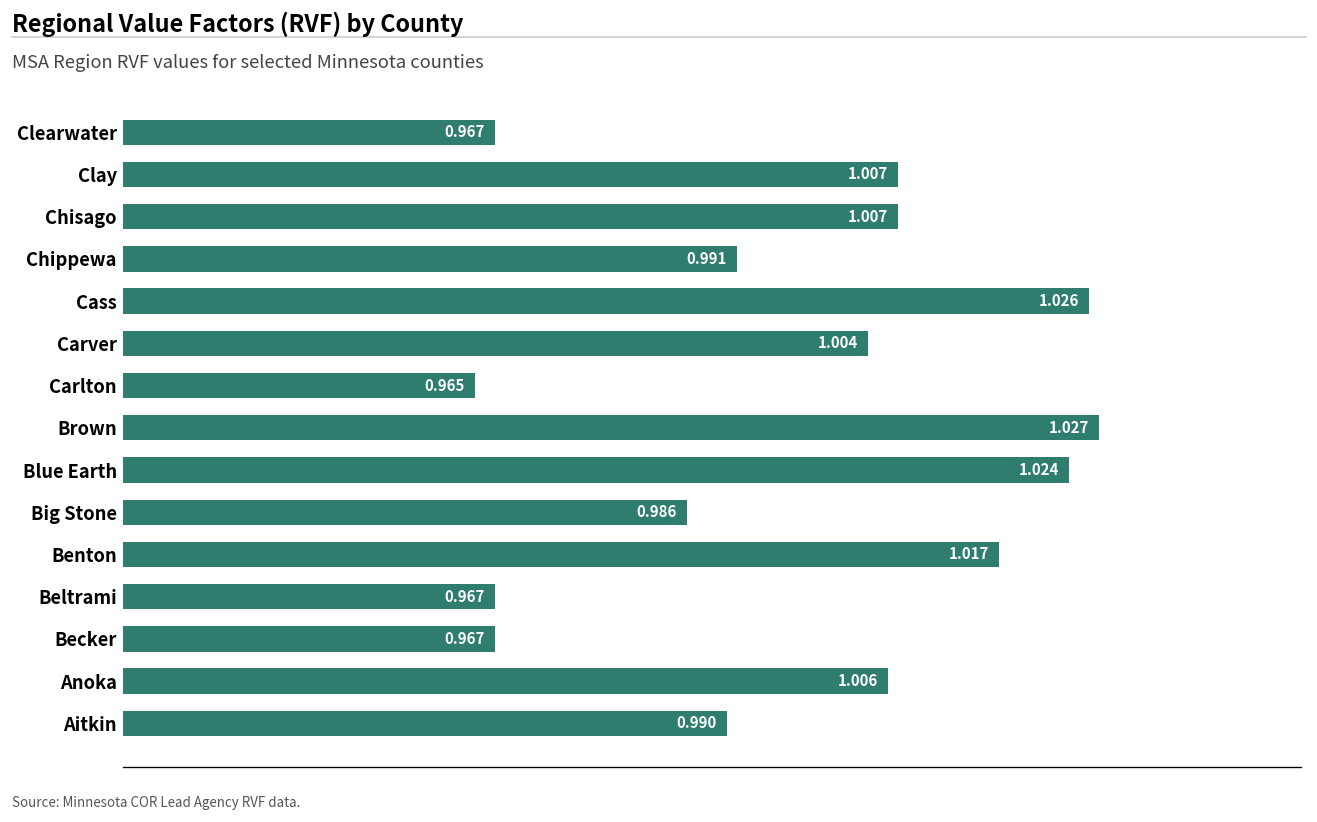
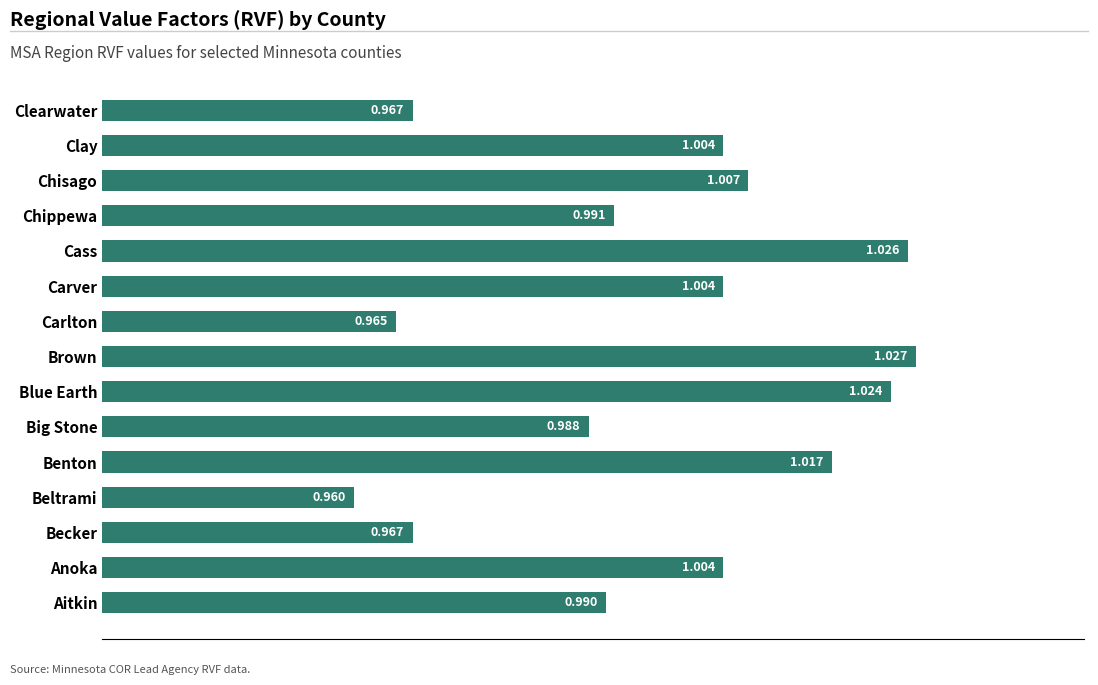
Clay: 1.007 -> 1.004
Big Stone: 0.986 -> 0.988
Beltrami: 0.967 -> 0.960
Anoka: 1.006 -> 1.004
